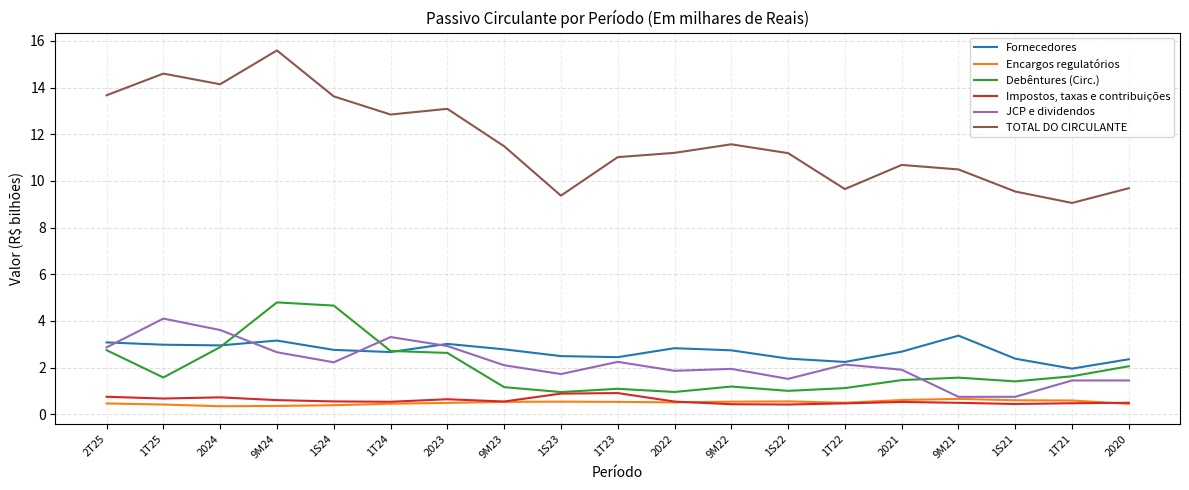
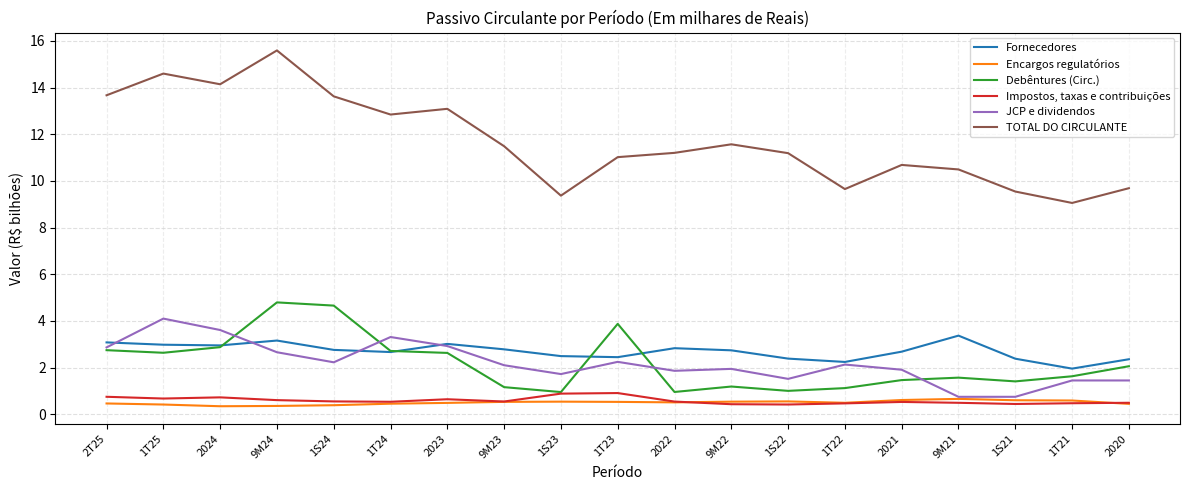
Debêntures (Circ.), 1T25: 1.6 -> 2.6
Debêntures (Circ.), 1T23: 1.1 -> 3.9
